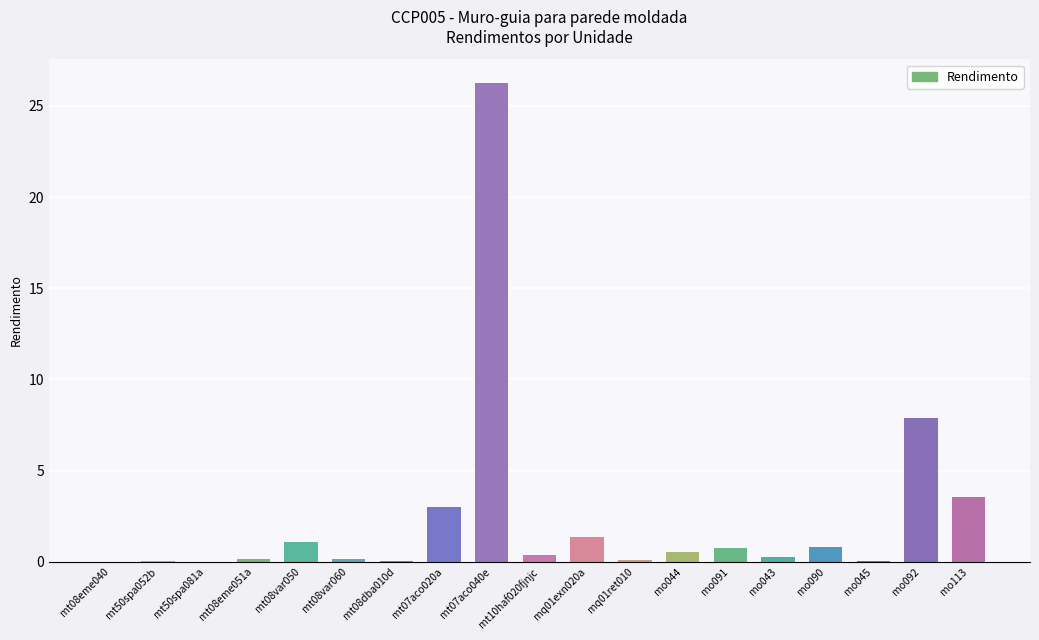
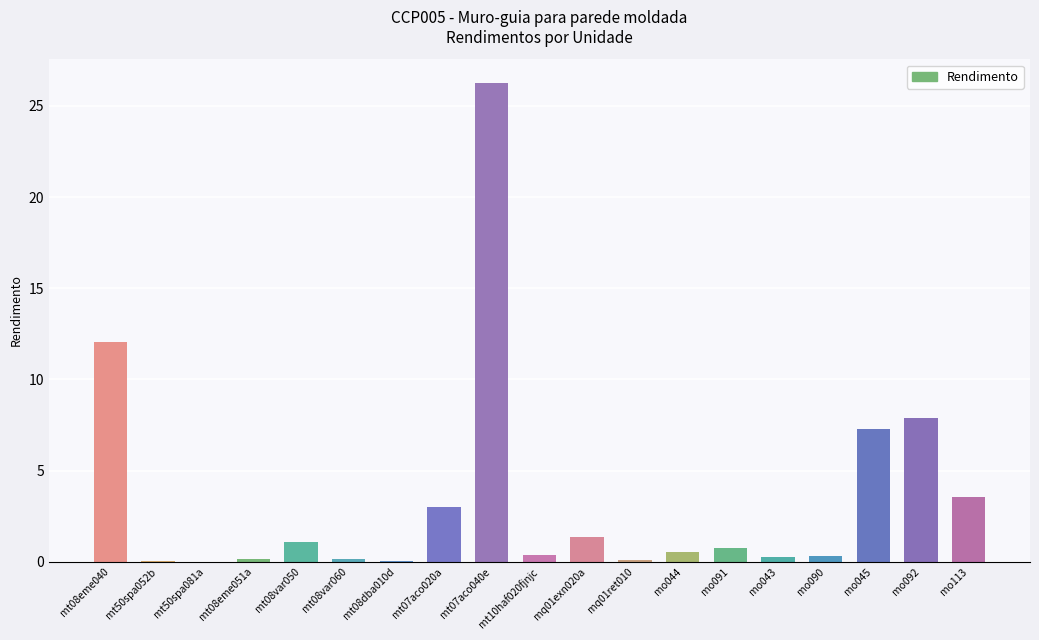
mt08eme040: 0.0 -> 12.0
mo090: 0.8 -> 0.3
mo045: 0.0 -> 7.3
